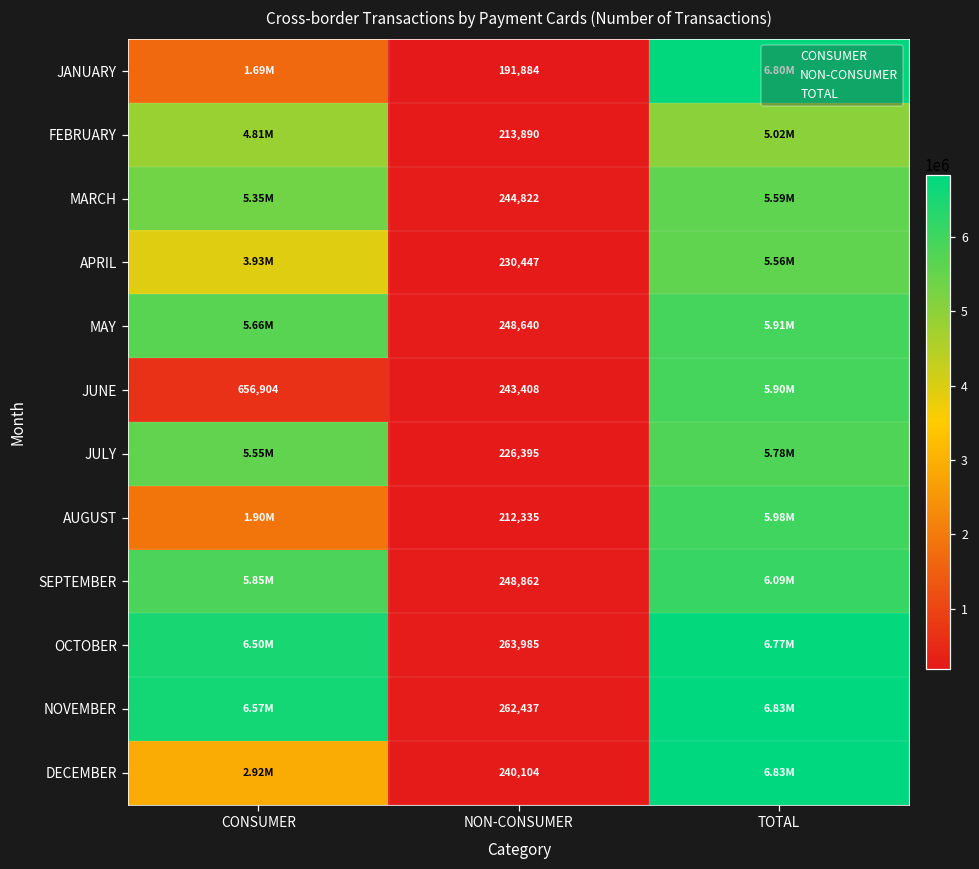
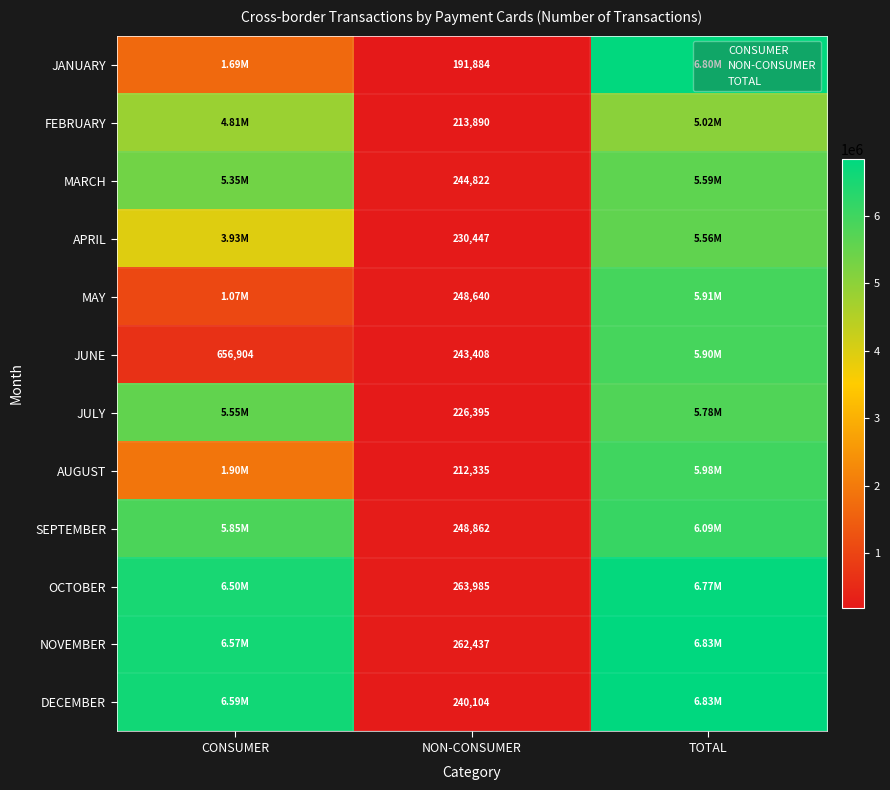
MAY, CONSUMER: 5.66M -> 1.07M
DECEMBER, CONSUMER: 2.92M -> 6.59M
